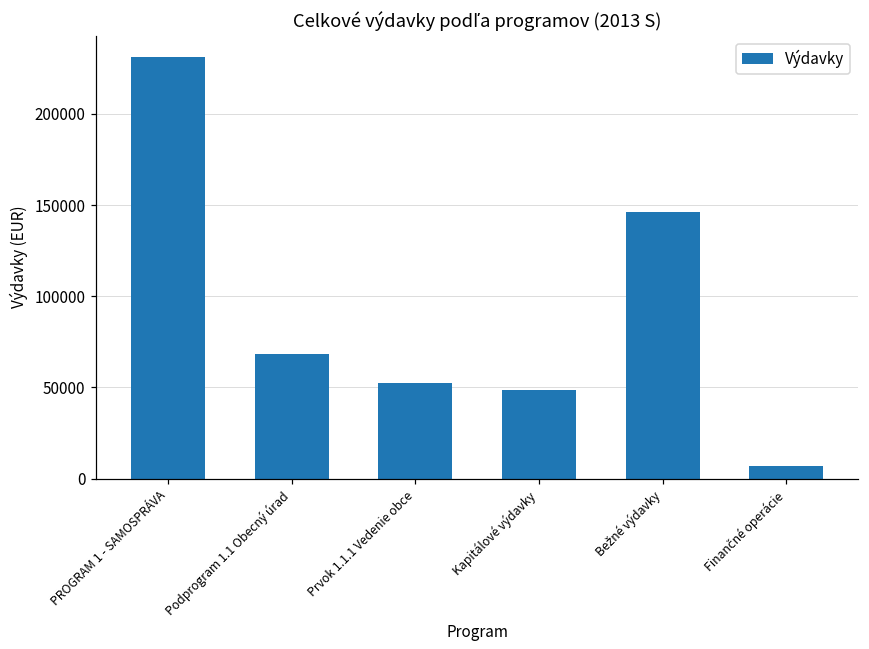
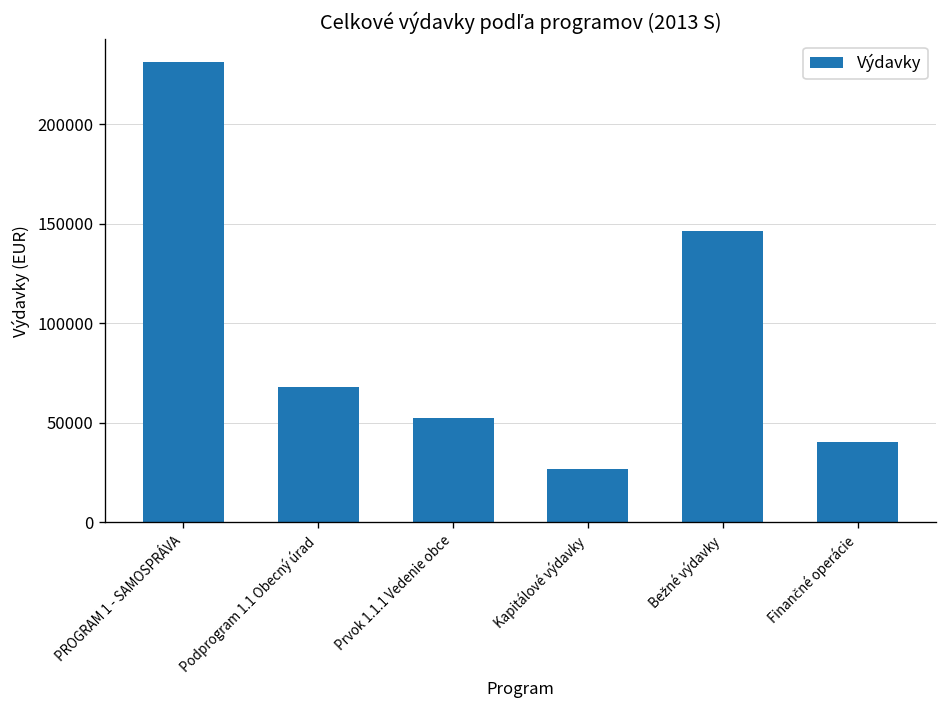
Kapitálové výdavky: 49000 -> 27000
Finančné operácie: 7000 -> 40000
